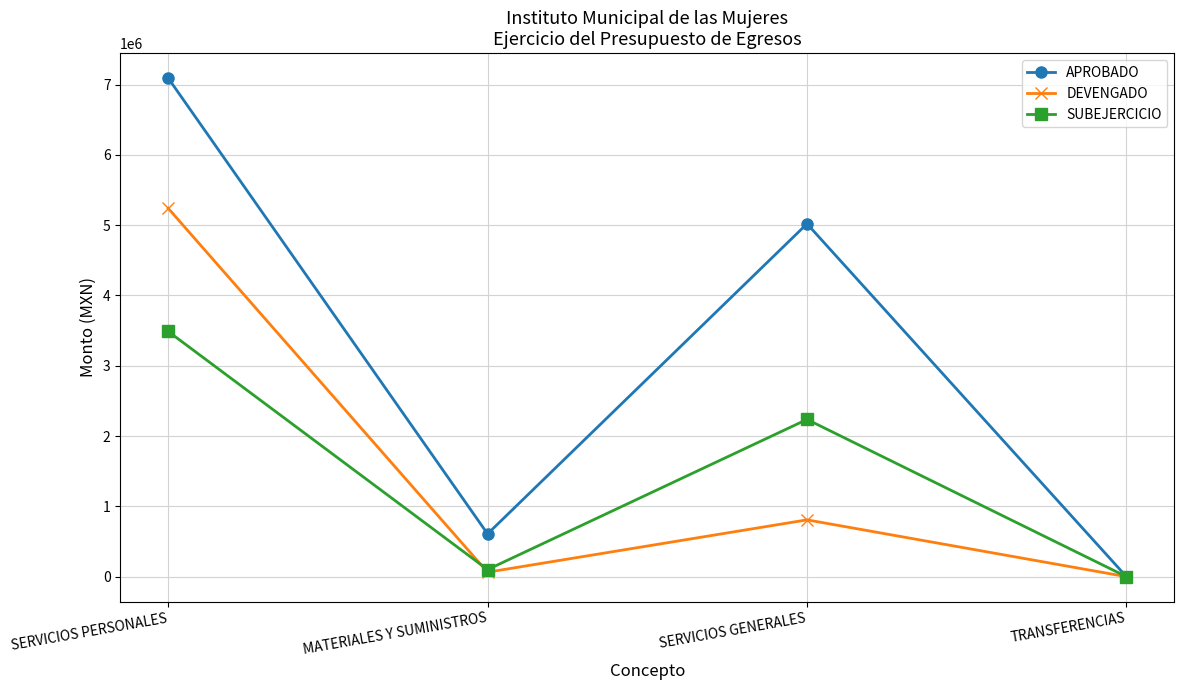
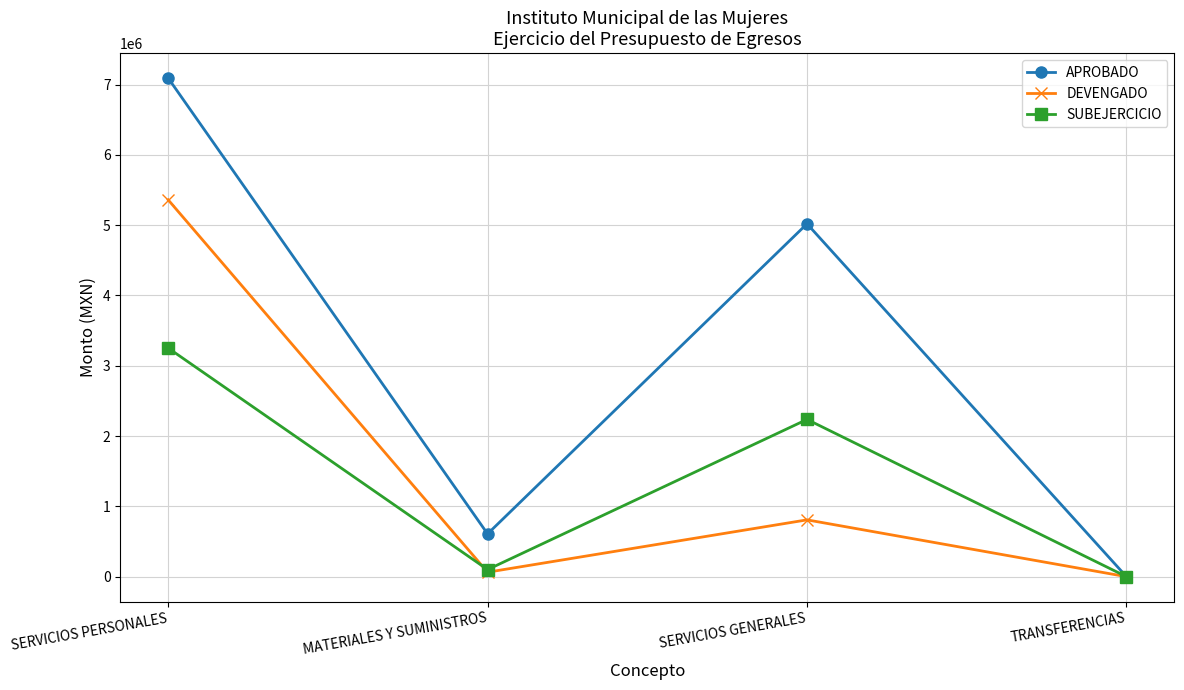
DEVENGADO, SERVICIOS PERSONALES: 5200000 -> 5400000
SUBEJERCICIO, SERVICIOS PERSONALES: 3500000 -> 3300000
